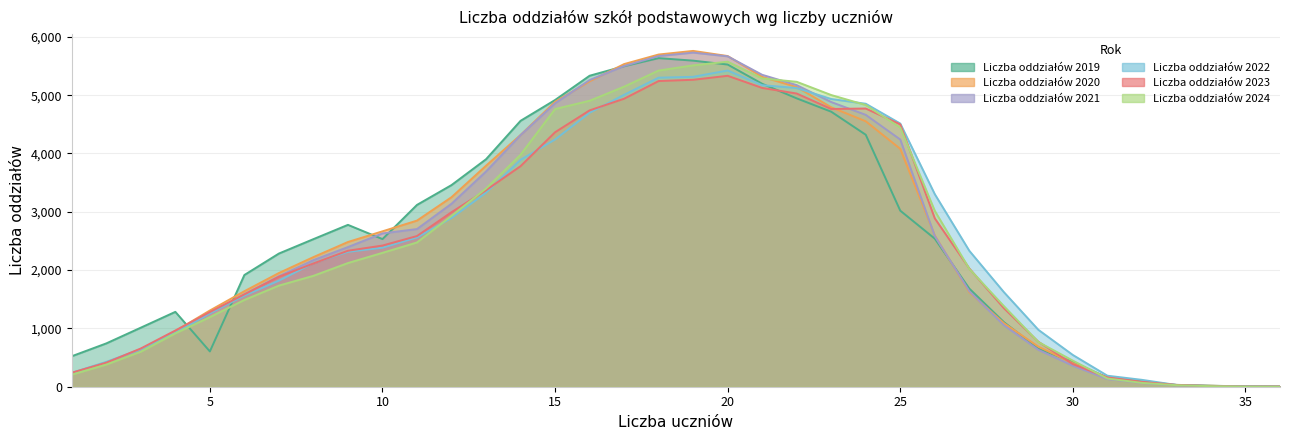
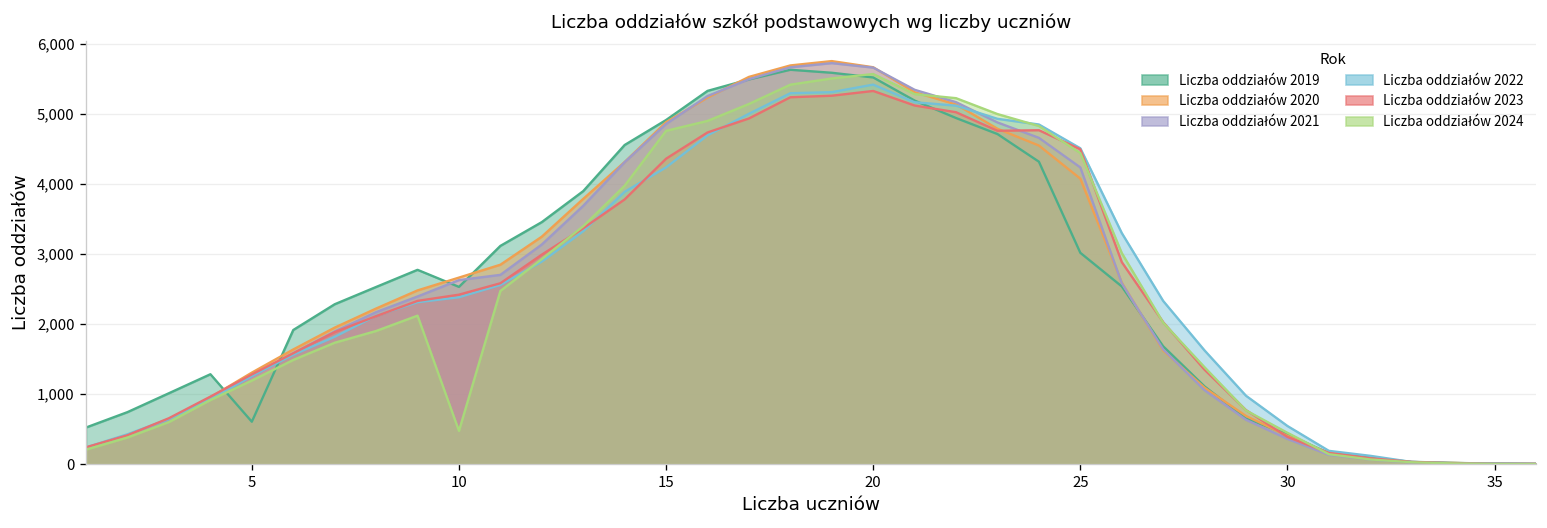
Liczba oddziałów 2024, 10: 2,300 -> 500
